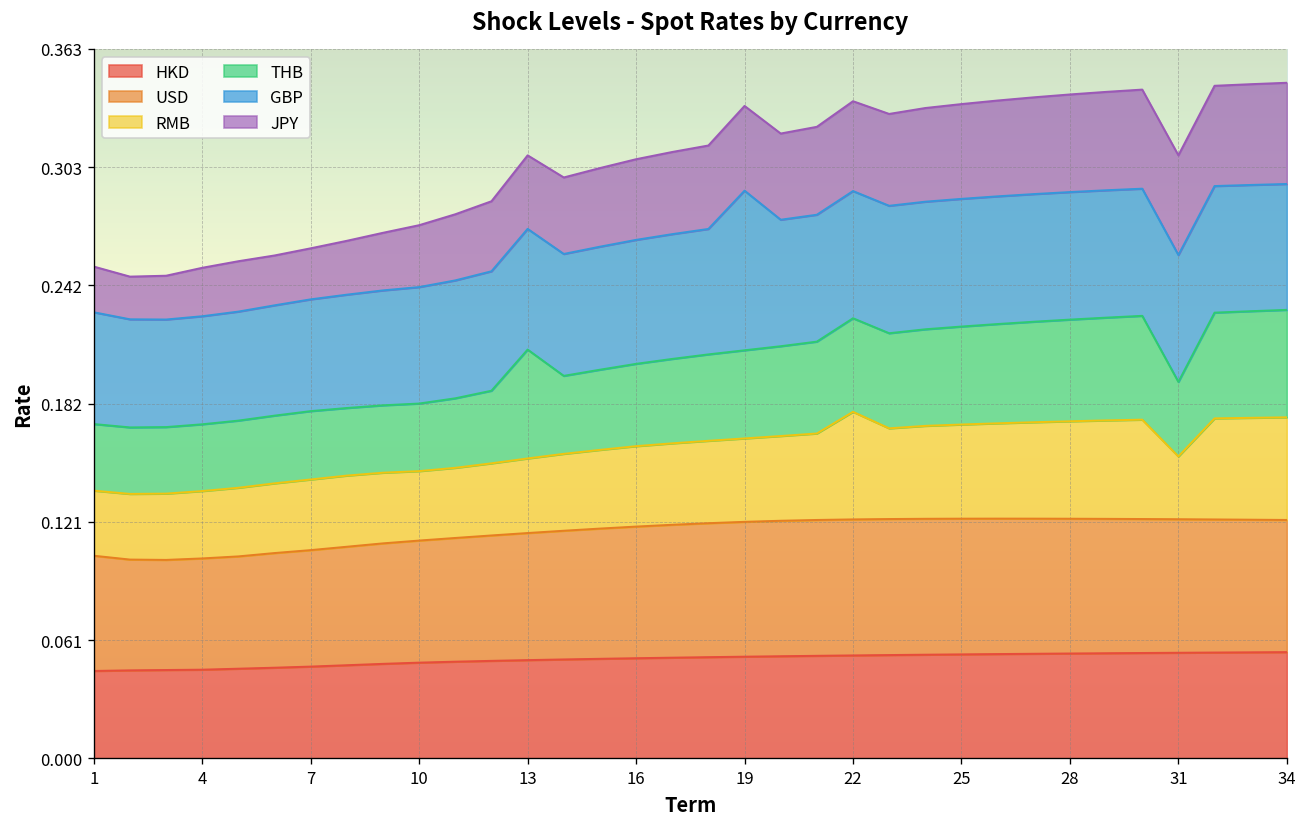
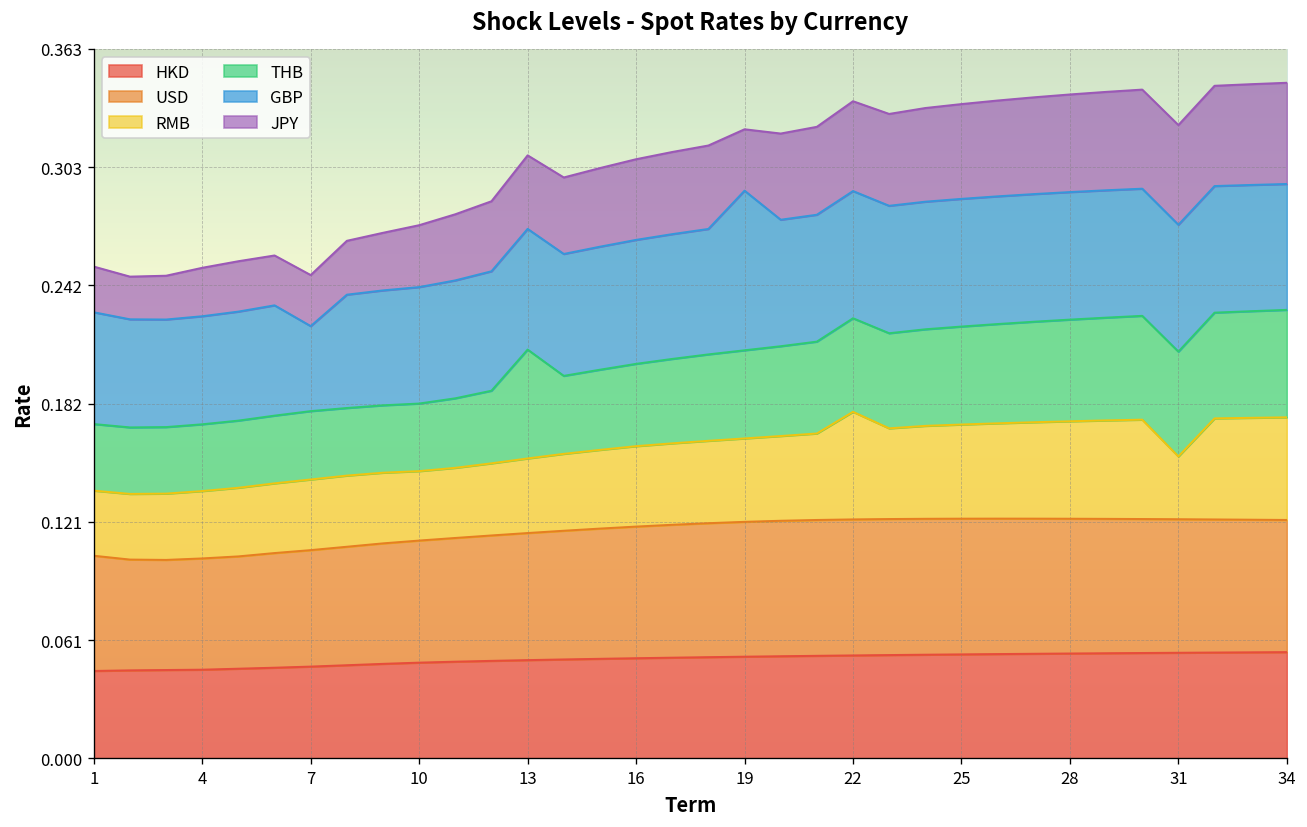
GBP, 7: 0.057 -> 0.044
JPY, 19: 0.043 -> 0.031
THB, 31: 0.038 -> 0.054
